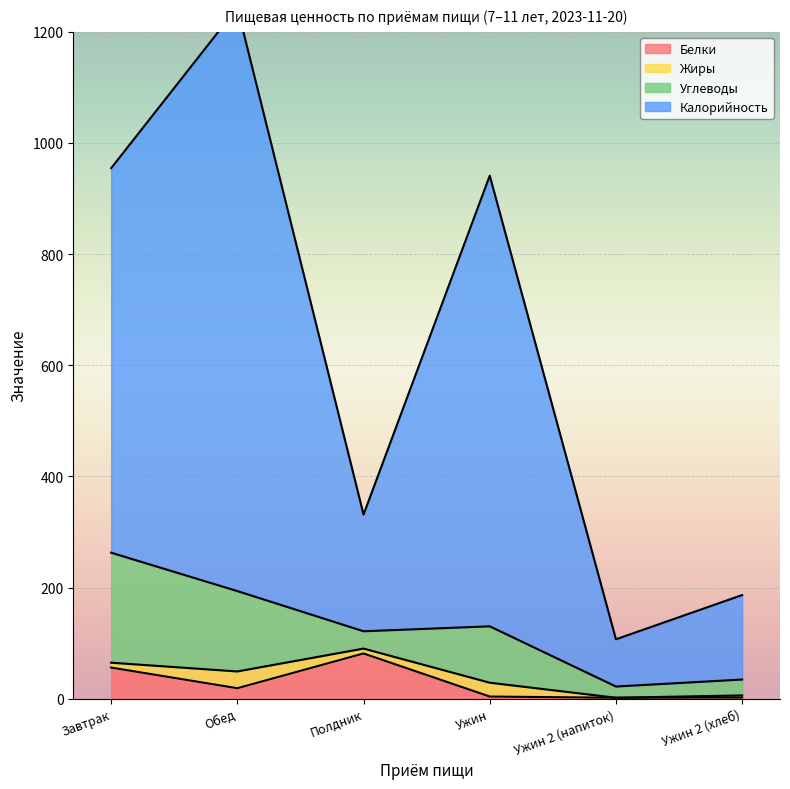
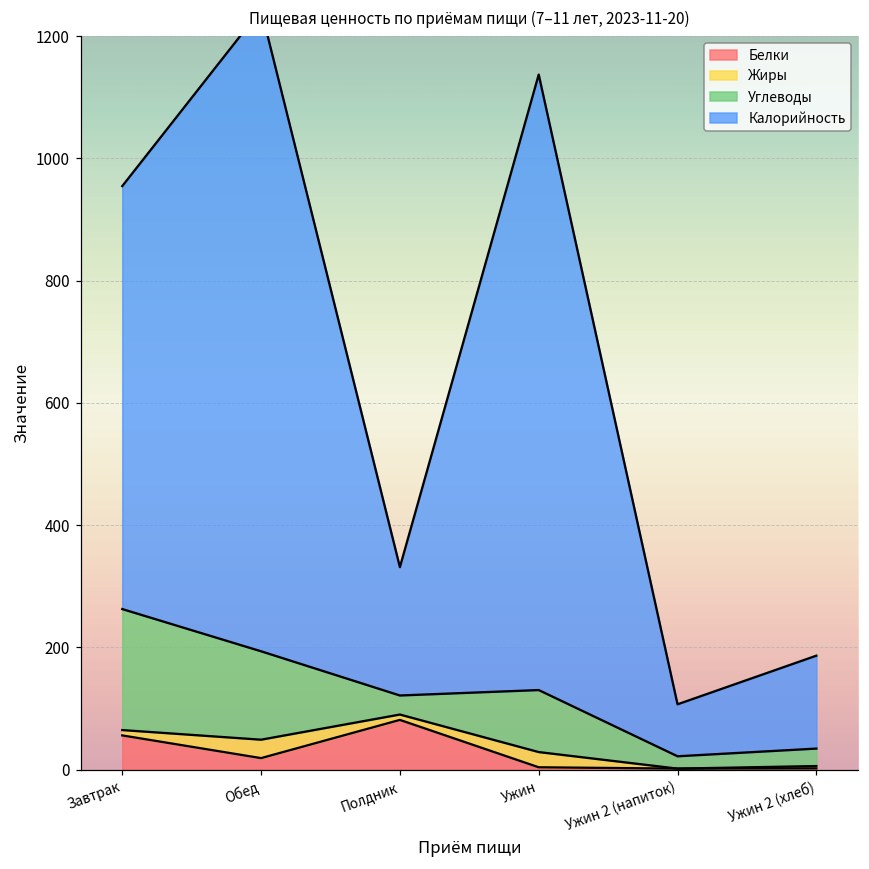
Калорийность, Ужин: 810 -> 1010
